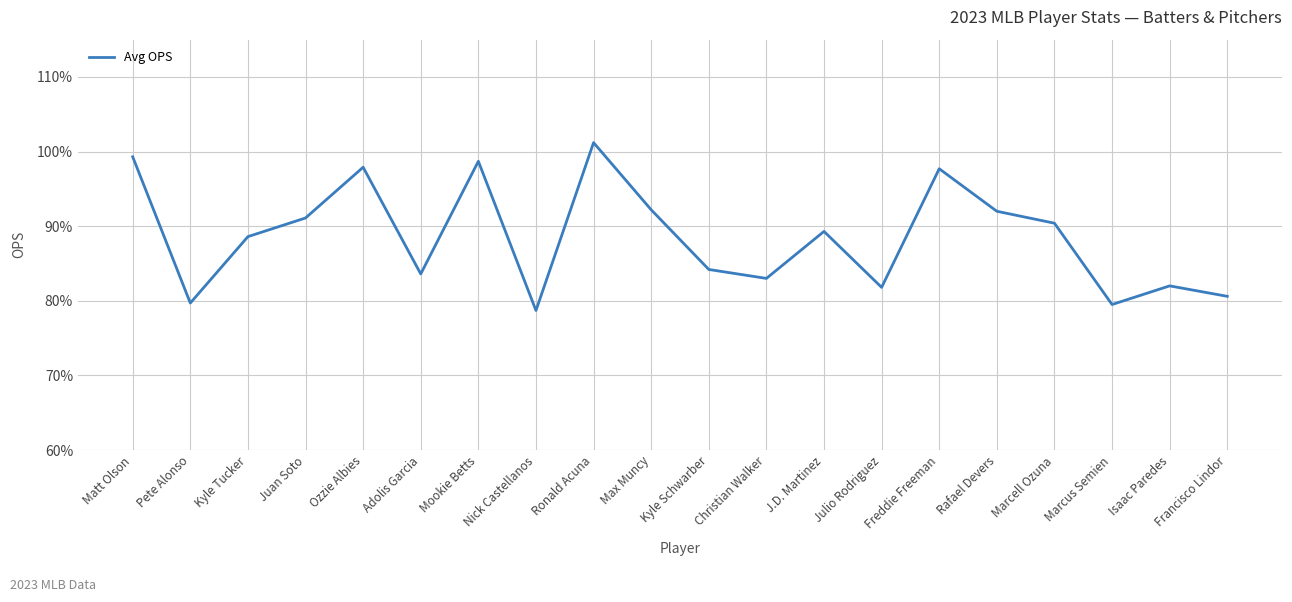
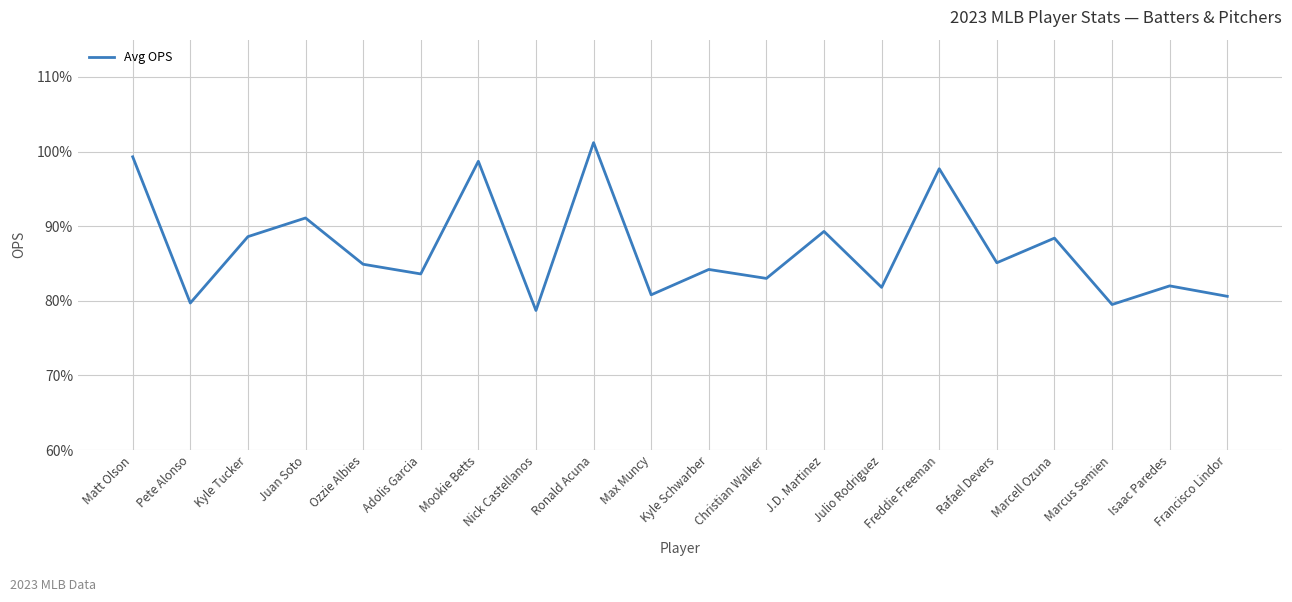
Ozzie Albies: 98% -> 85%
Max Muncy: 92% -> 81%
Rafael Devers: 92% -> 85%
Marcell Ozuna: 90% -> 88%
